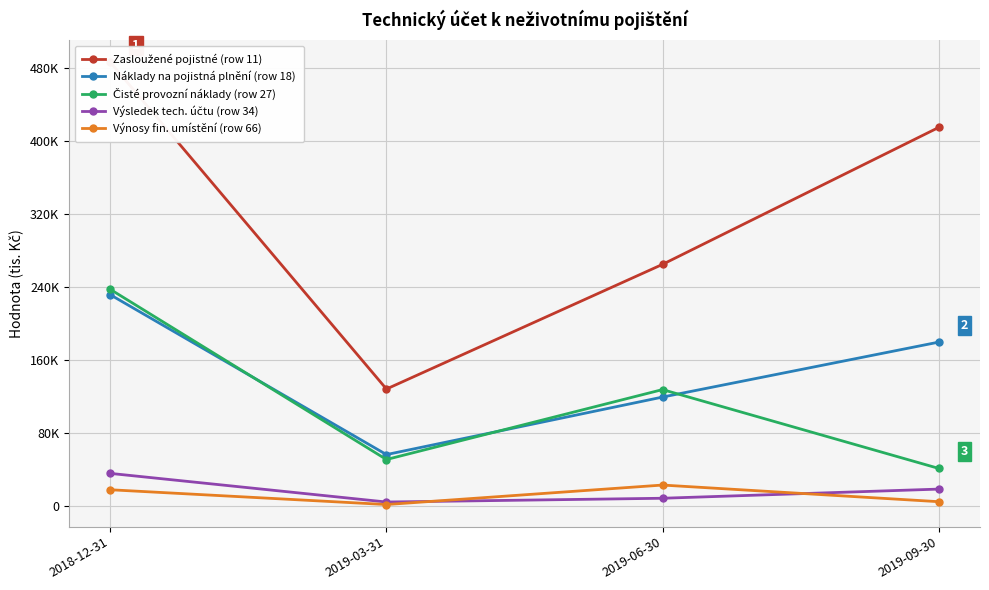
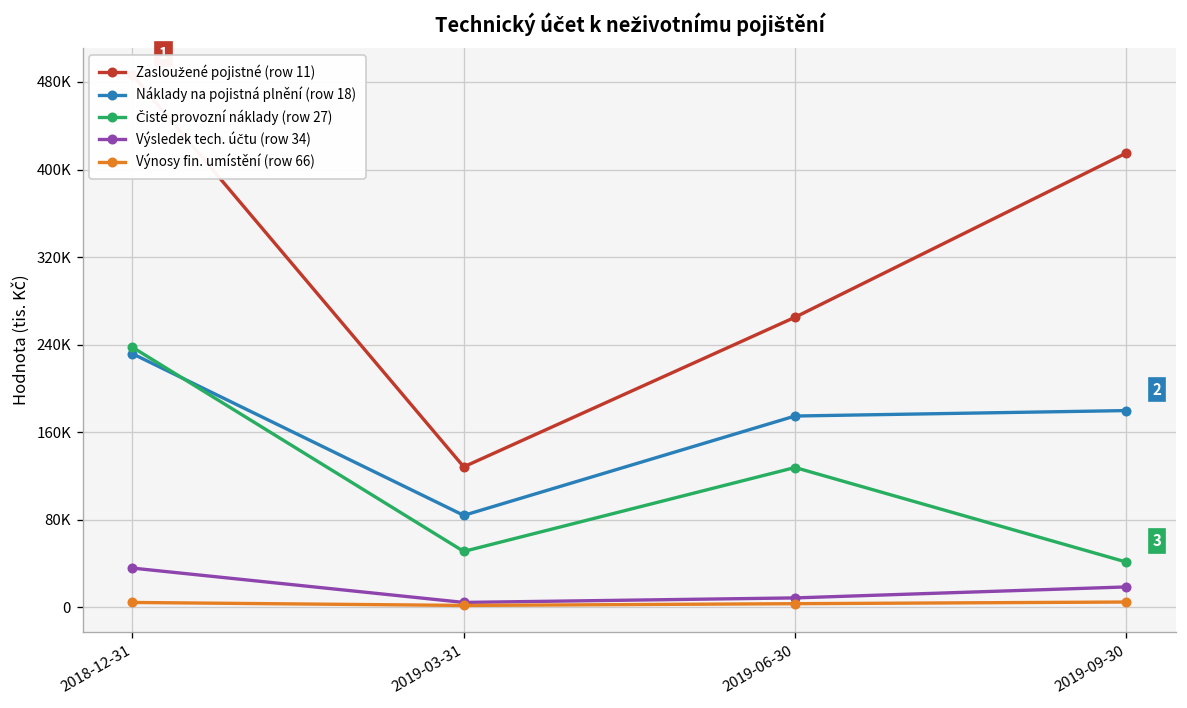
Výnosy fin. umístění (row 66), 2018-12-31: 20000 -> 0
Náklady na pojistná plnění (row 18), 2019-03-31: 60000 -> 80000
Náklady na pojistná plnění (row 18), 2019-06-30: 120000 -> 170000
Výnosy fin. umístění (row 66), 2019-06-30: 20000 -> 0
